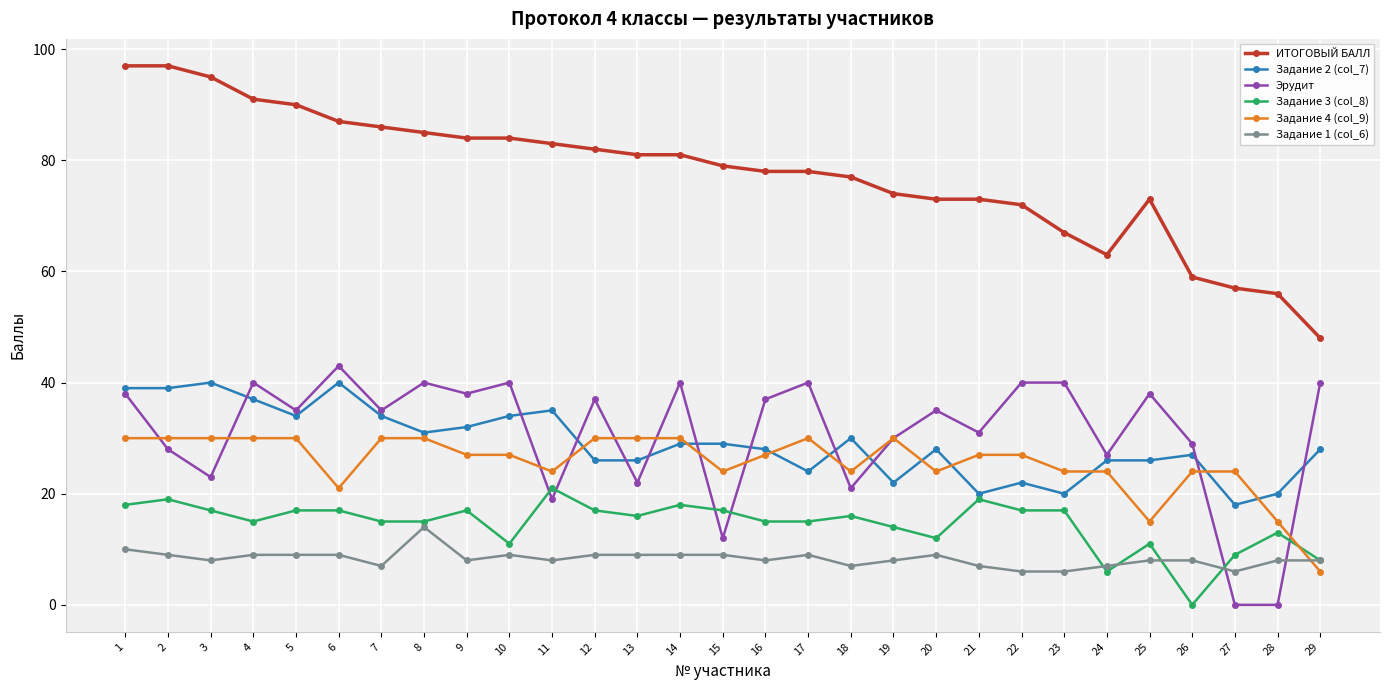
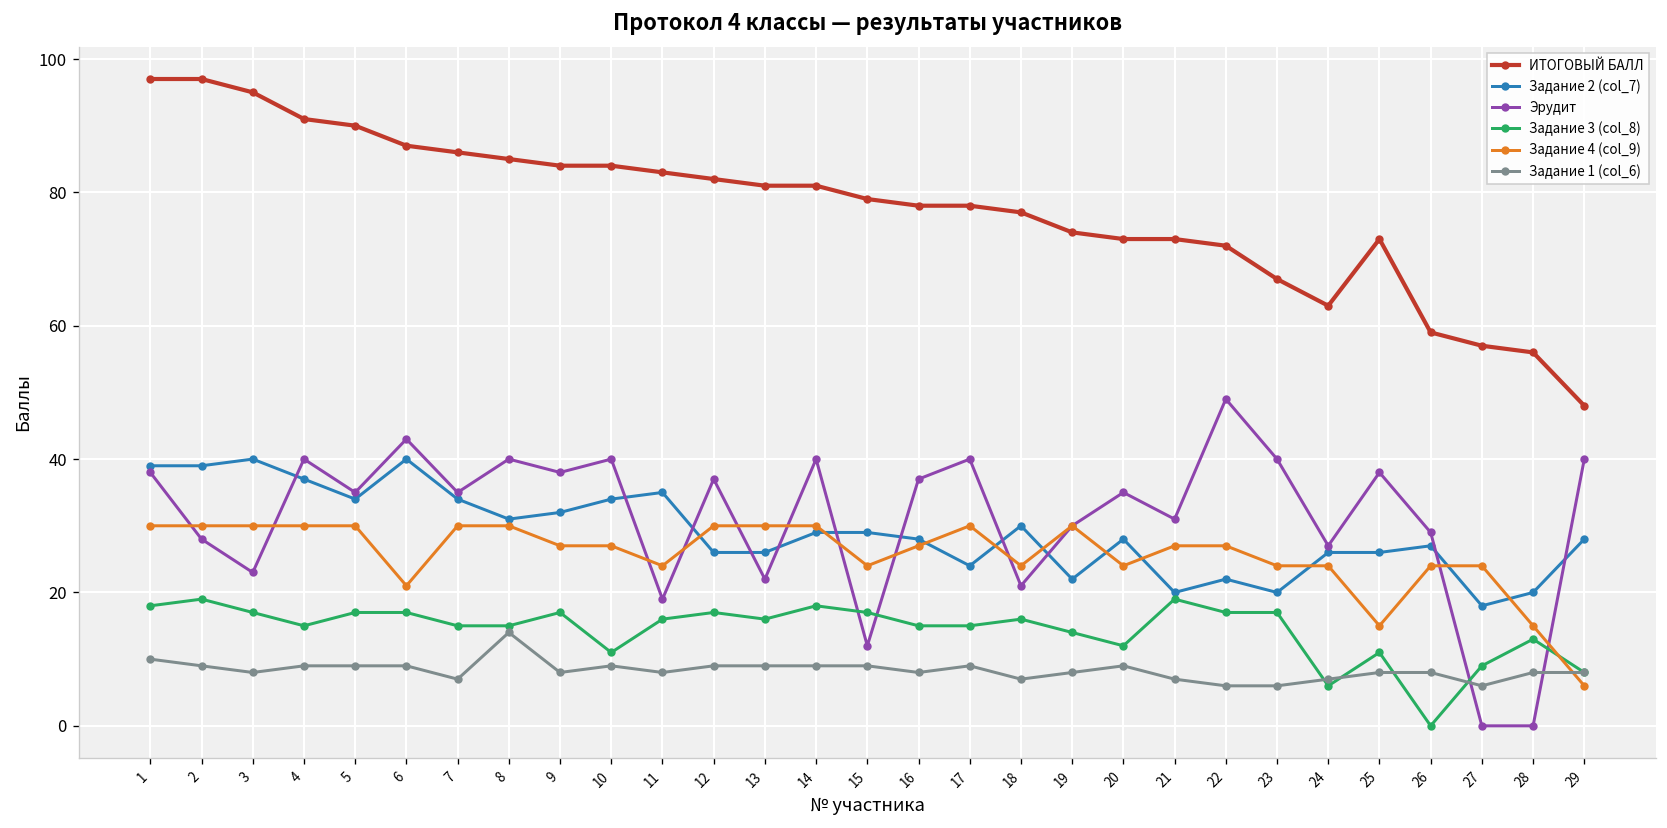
Задание 3 (col_8), 11: 21 -> 16
Эрудит, 22: 40 -> 49
